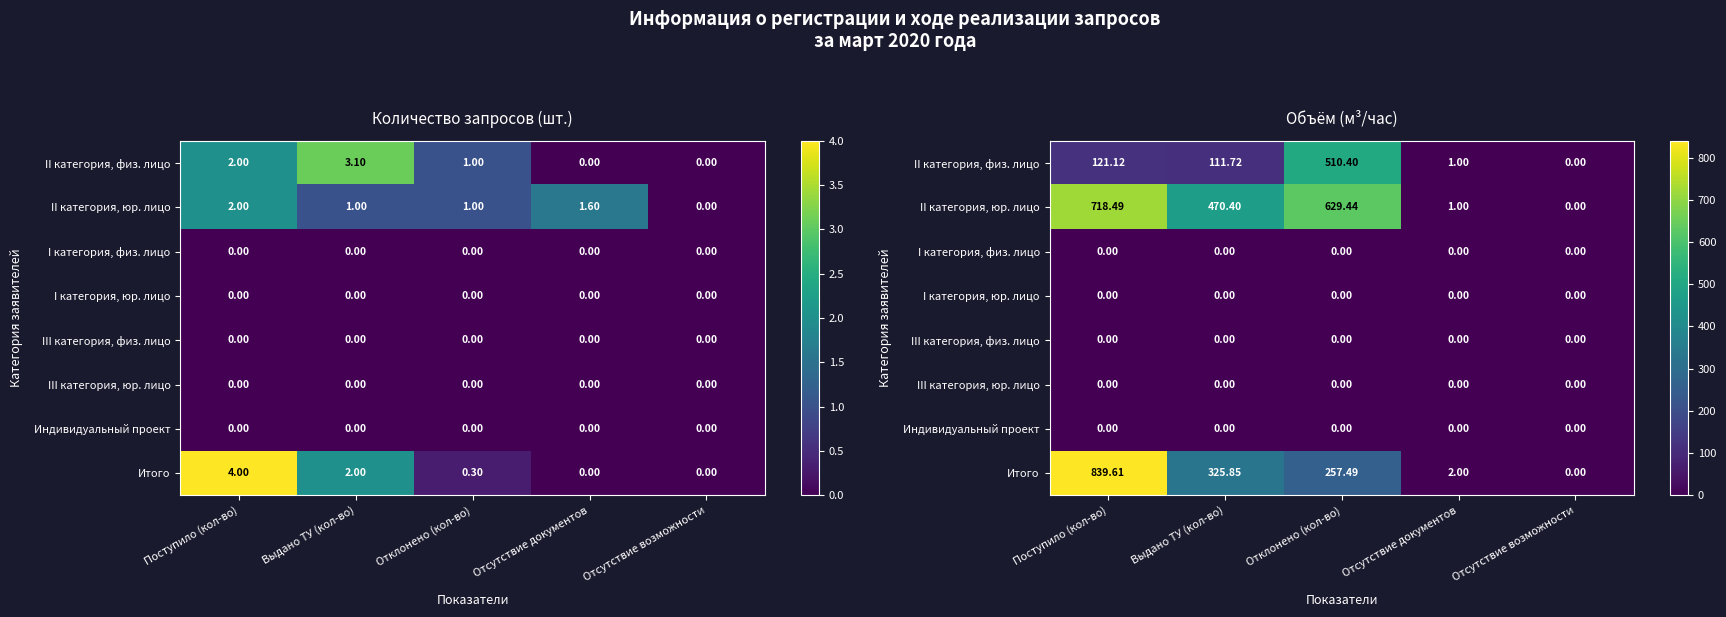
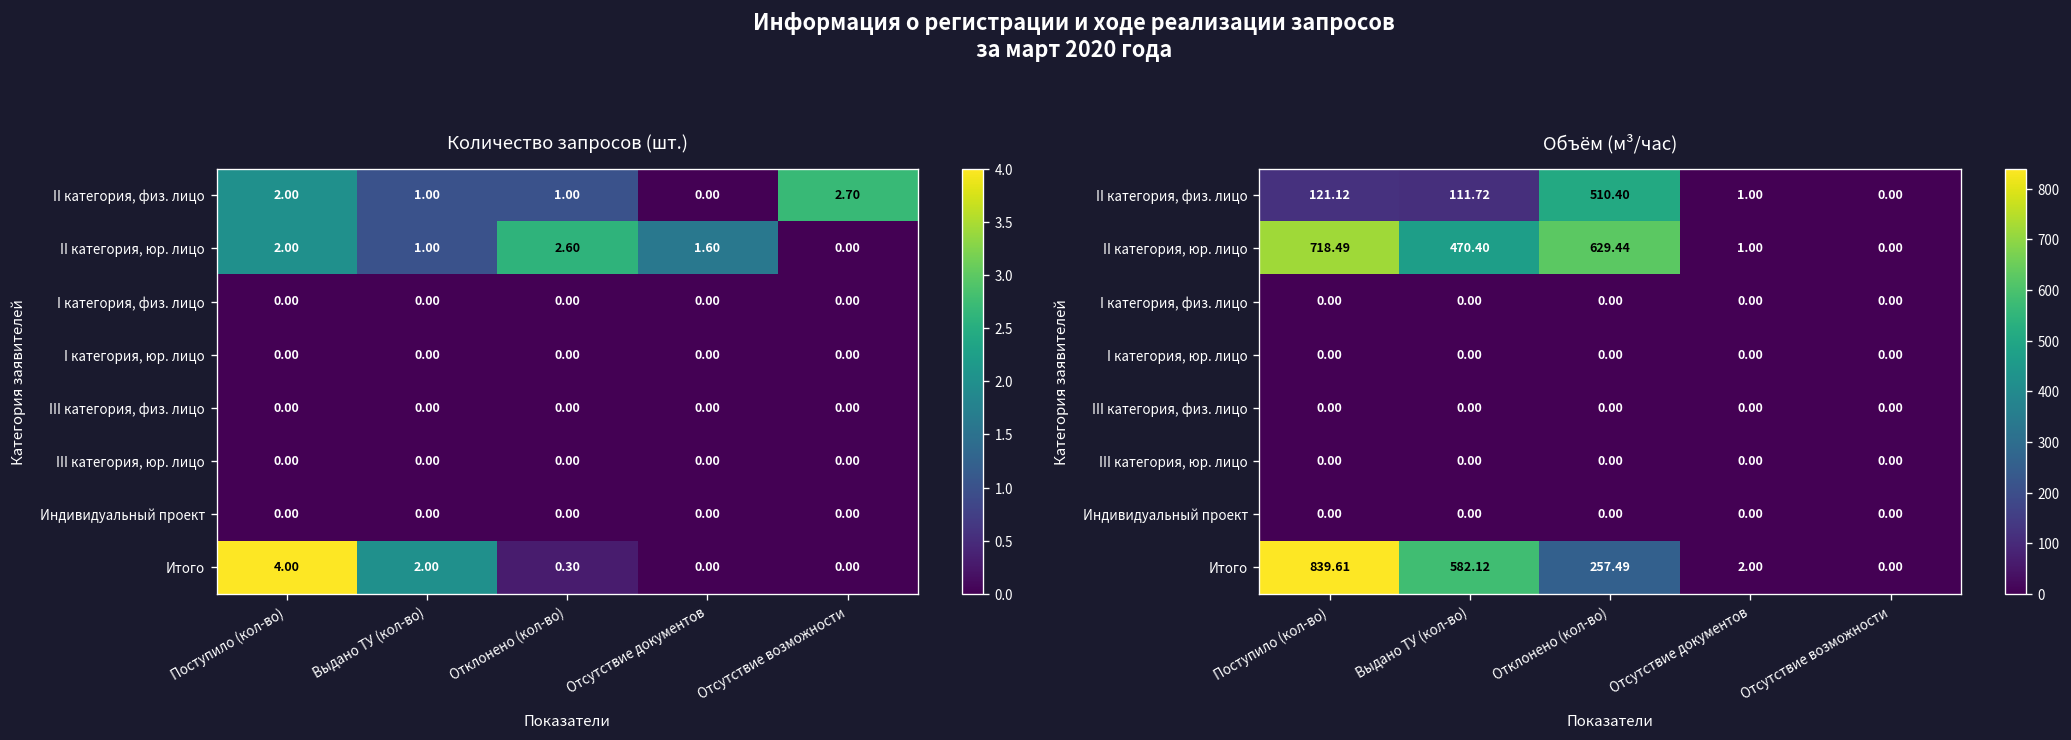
Количество запросов (шт.), II категория, физ. лицо, Выдано ТУ (кол-во): 3.10 -> 1.00
Количество запросов (шт.), II категория, физ. лицо, Отсутствие возможности: 0.00 -> 2.70
Количество запросов (шт.), II категория, юр. лицо, Отклонено (кол-во): 1.00 -> 2.60
Объём (м³/час), Итого, Выдано ТУ (кол-во): 325.85 -> 582.12
